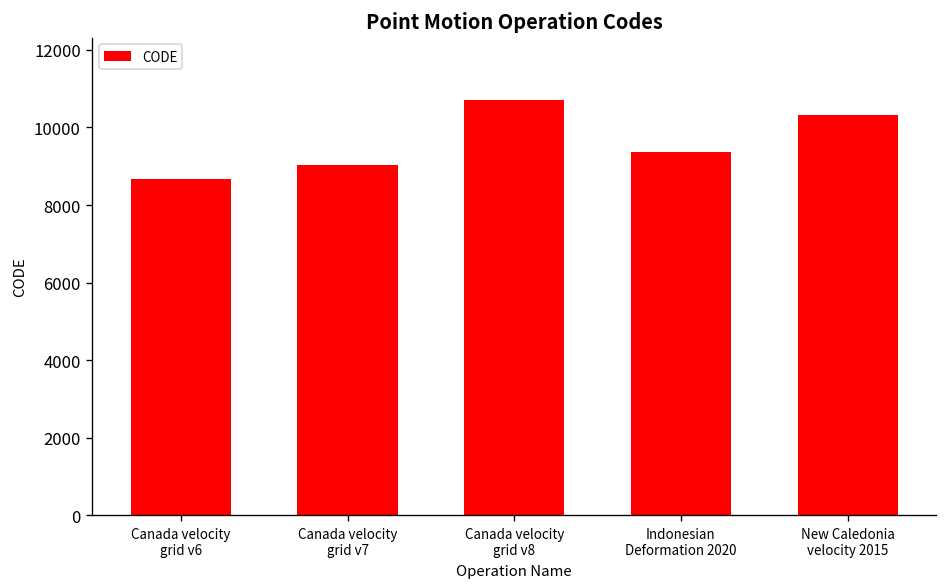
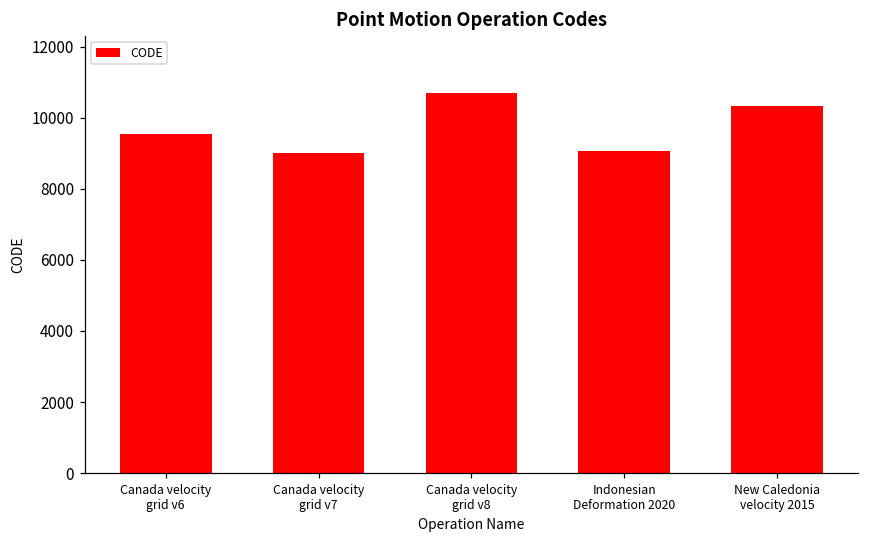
Canada velocity grid v6: 8700 -> 9500
Indonesian Deformation 2020: 9400 -> 9100
